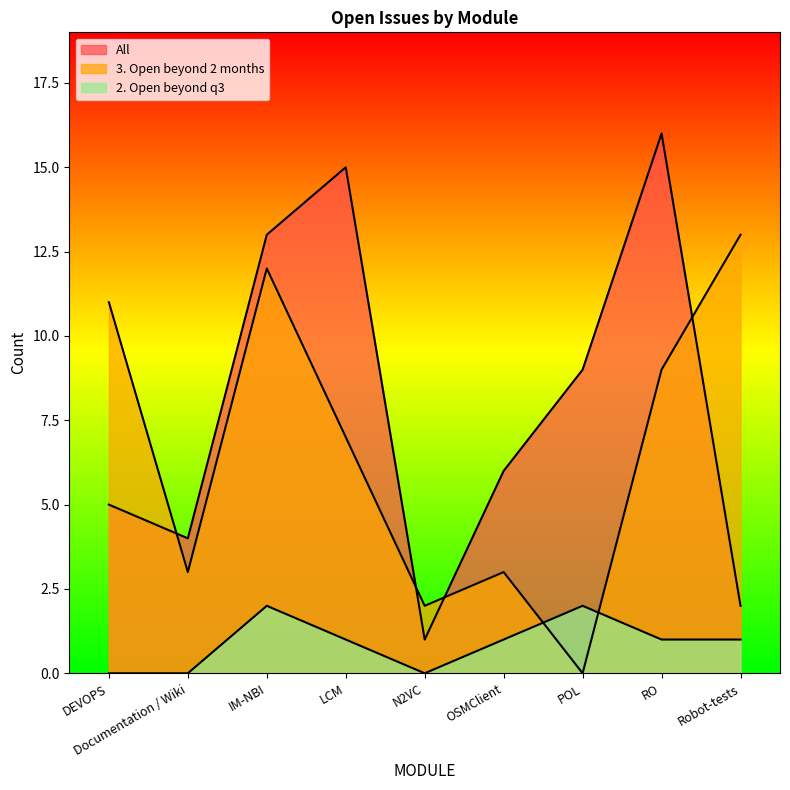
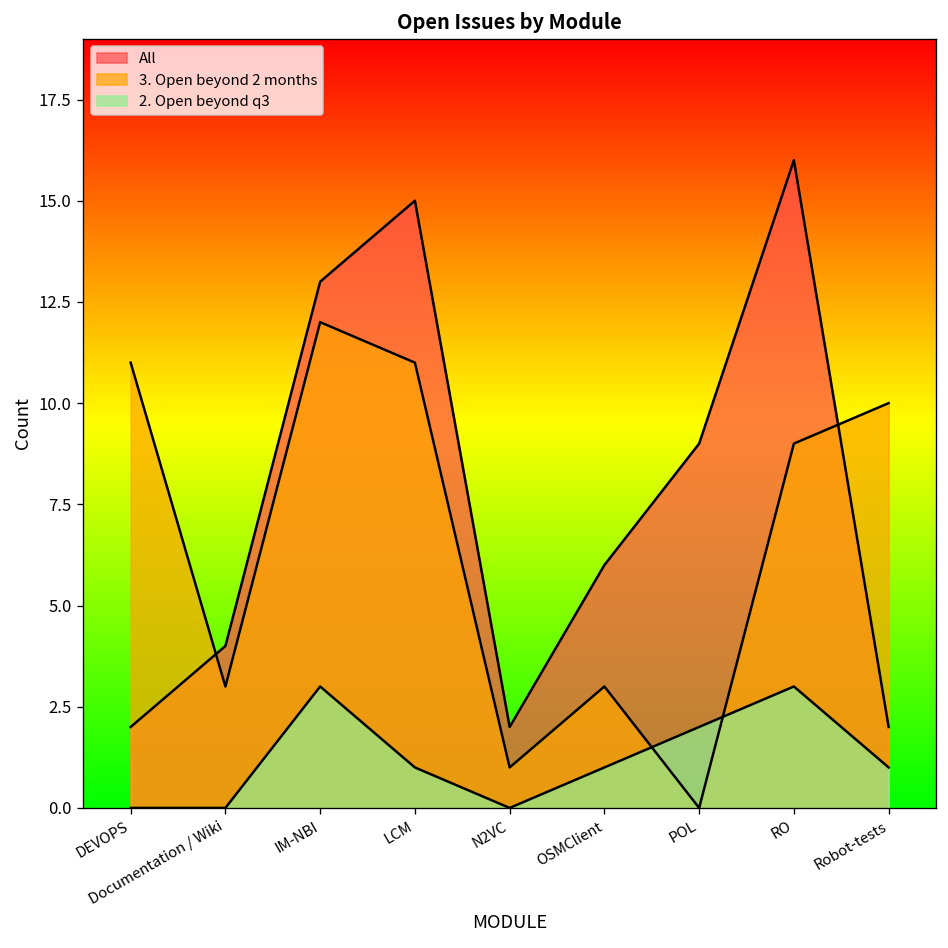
All, DEVOPS: 5 -> 2
2. Open beyond q3, IM-NBI: 2 -> 3
3. Open beyond 2 months, LCM: 7 -> 11
All, N2VC: 1 -> 2
3. Open beyond 2 months, N2VC: 2 -> 1
2. Open beyond q3, RO: 1 -> 3
3. Open beyond 2 months, Robot-tests: 13 -> 10
